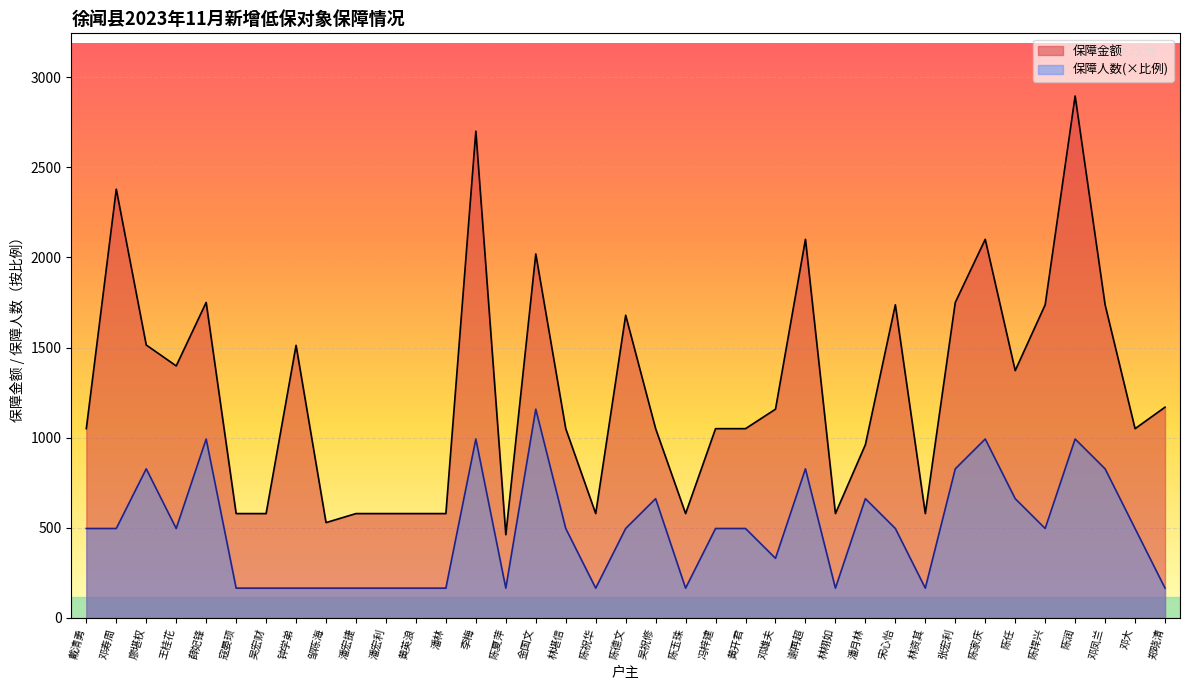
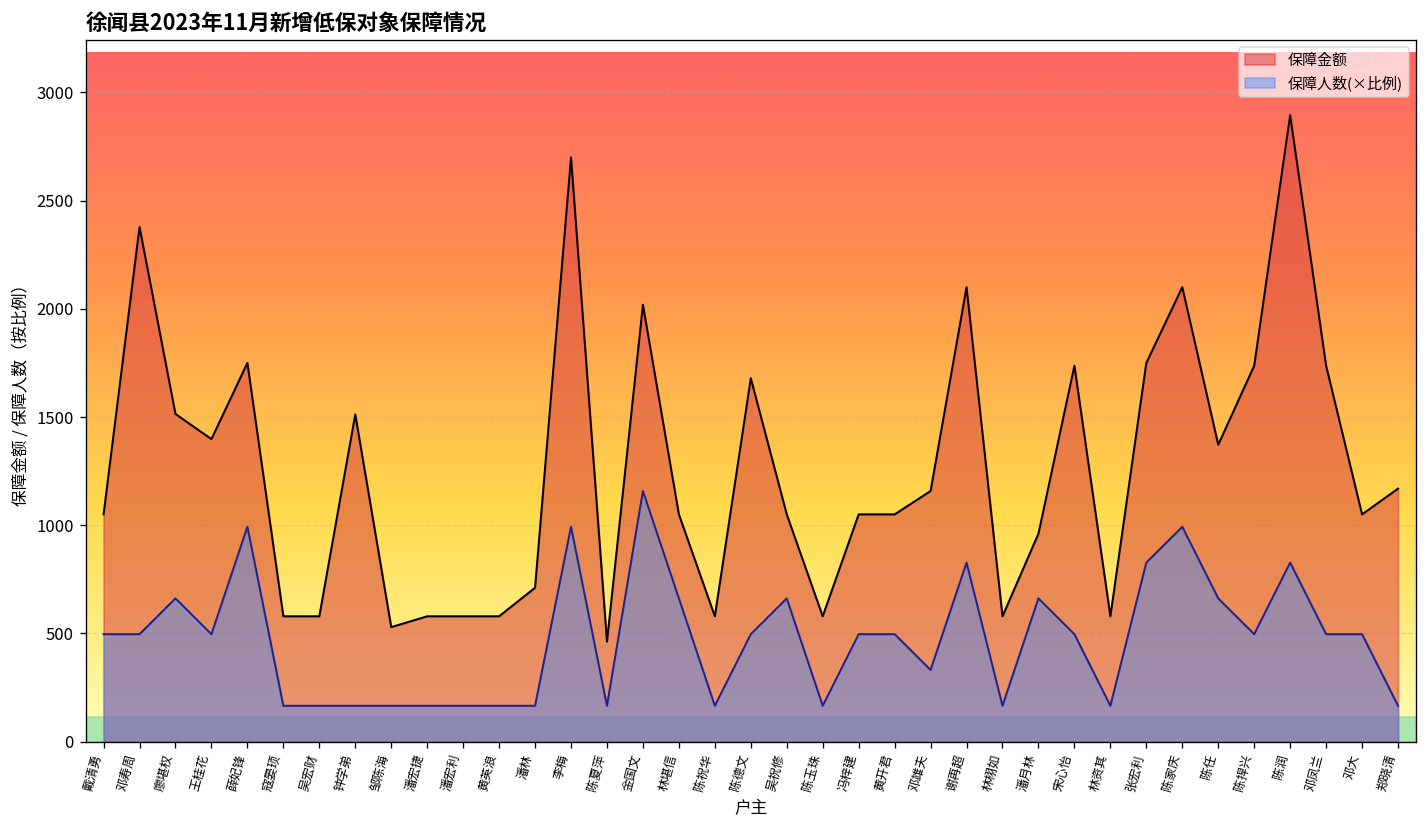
保障人数(×比例), 廖堪权: 830 -> 660
保障金额, 潘林: 580 -> 710
保障人数(×比例), 林堪信: 500 -> 660
保障人数(×比例), 陈润: 990 -> 830
保障人数(×比例), 邓凤兰: 830 -> 500
